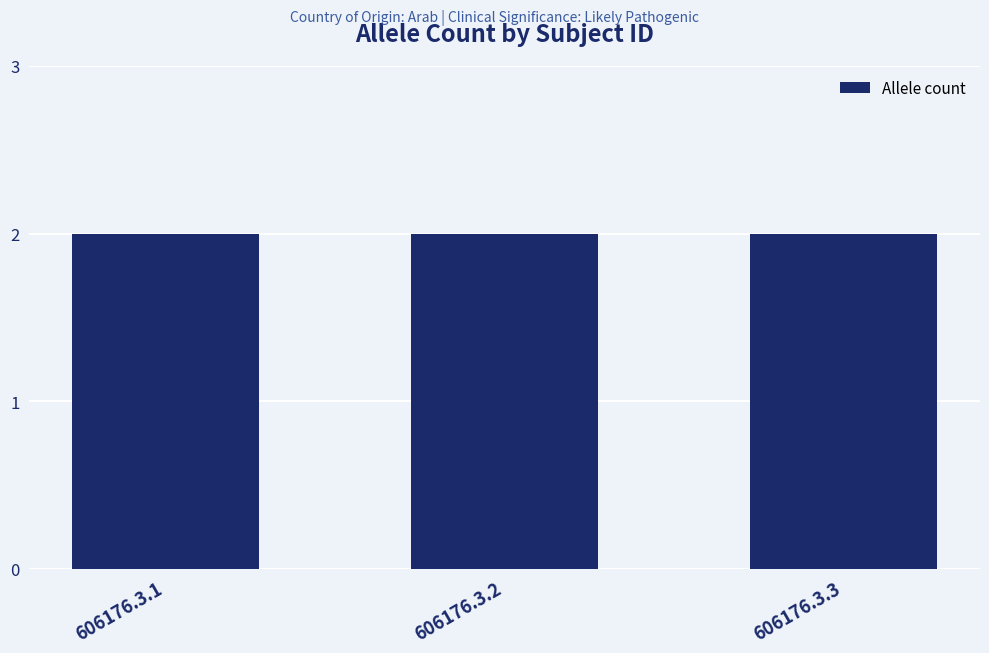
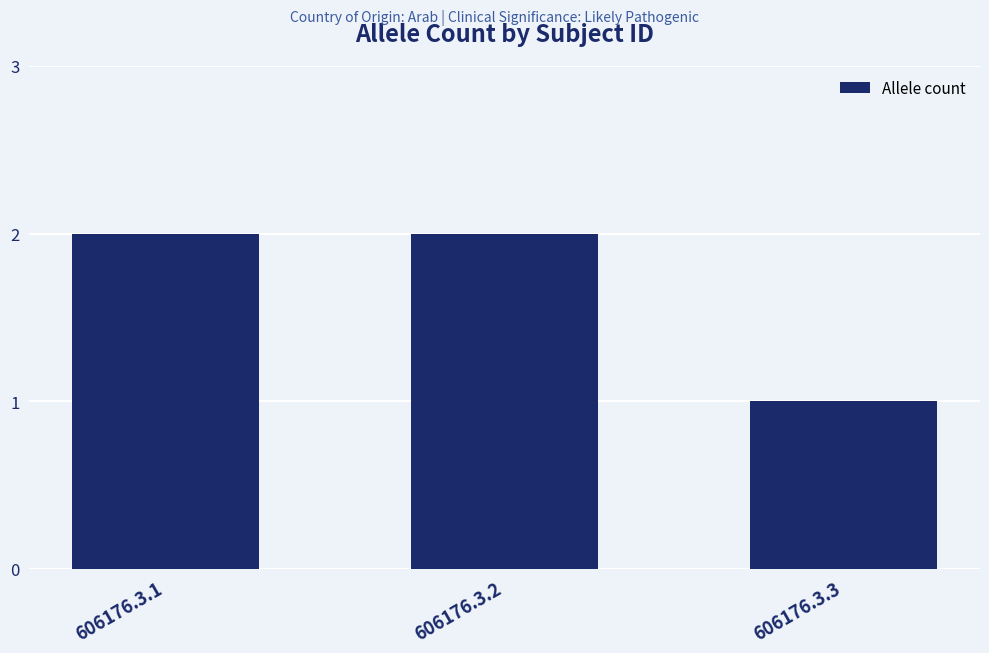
606176.3.3: 2 -> 1
